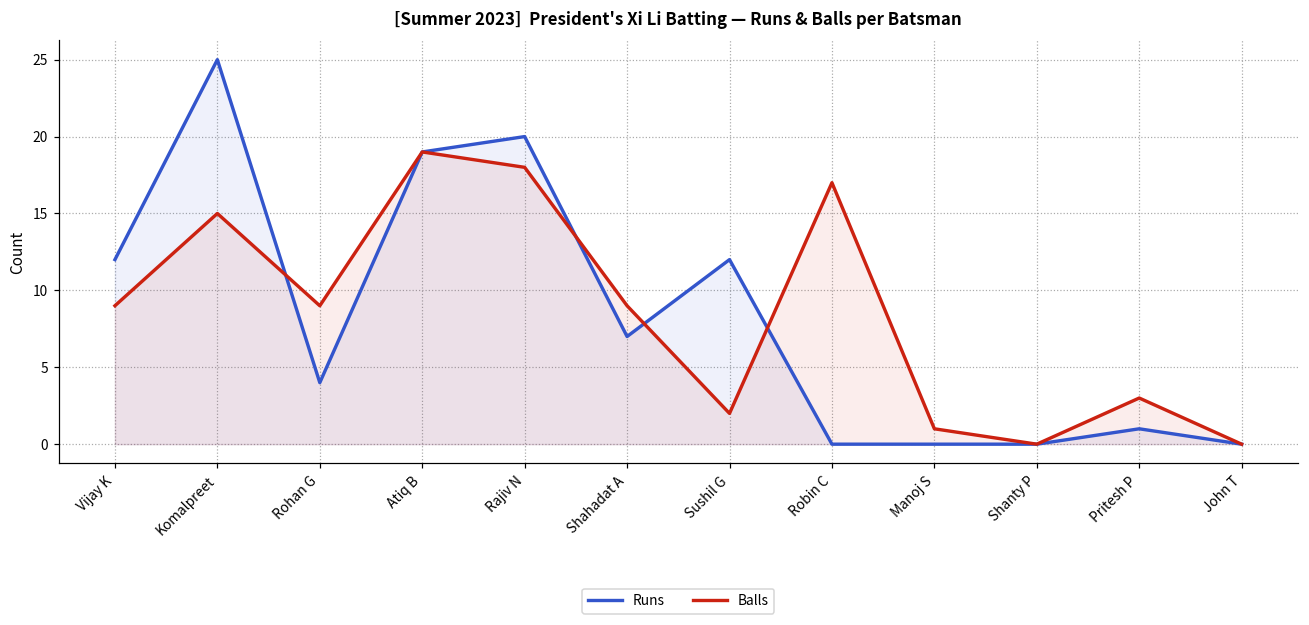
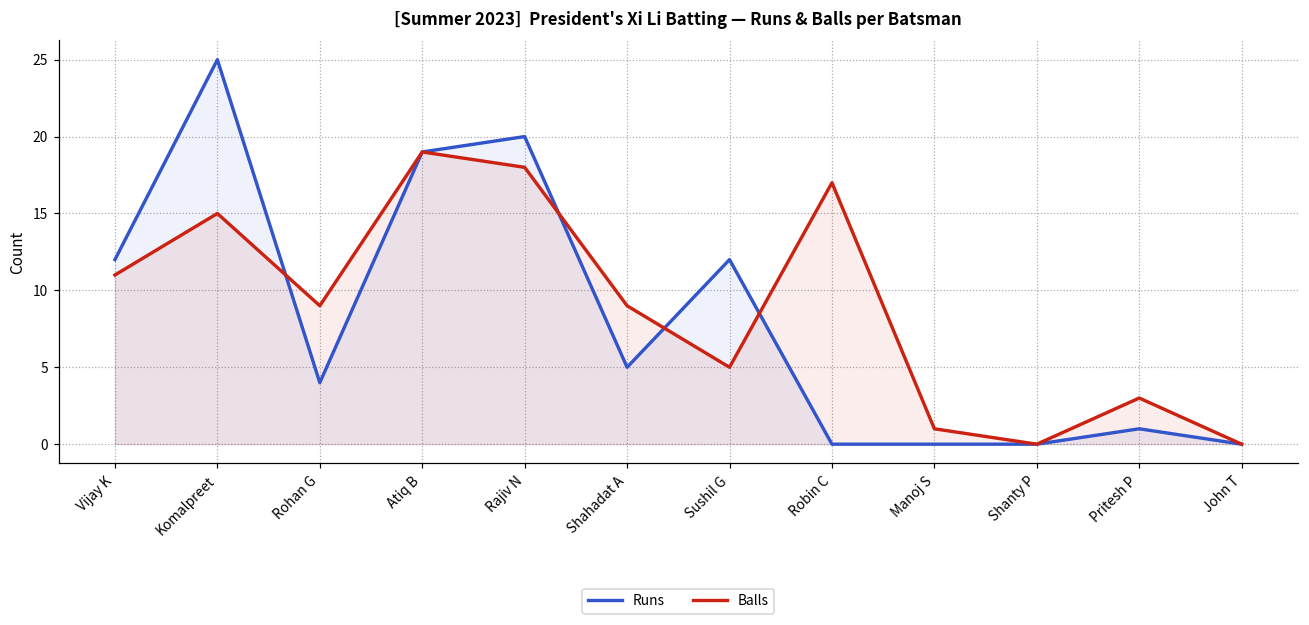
Balls, Vijay K: 9 -> 11
Runs, Shahadat A: 7 -> 5
Balls, Sushil G: 2 -> 5
